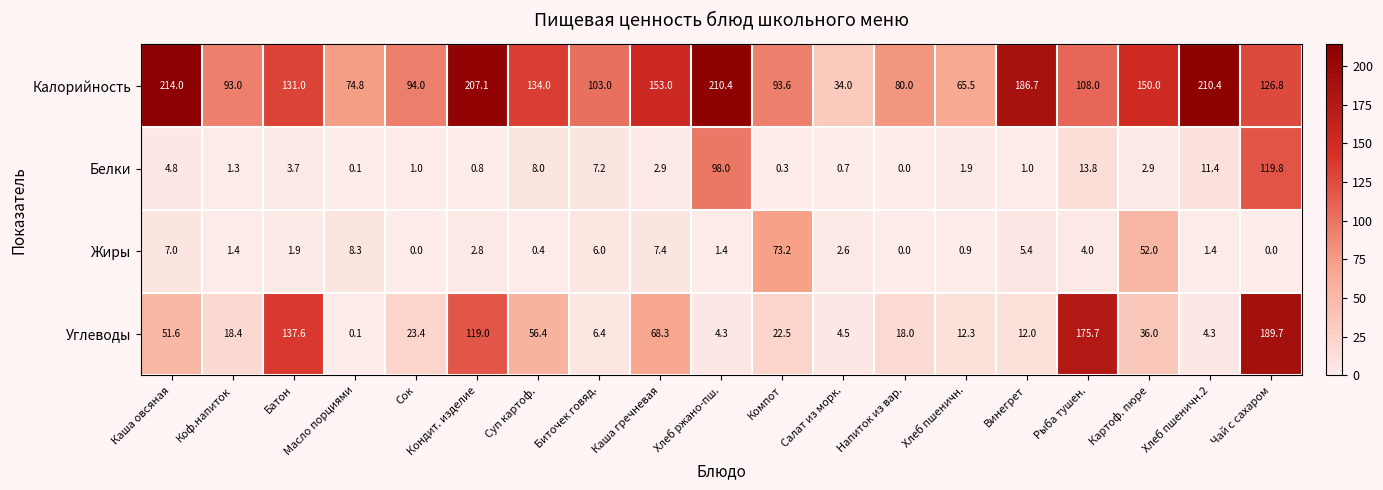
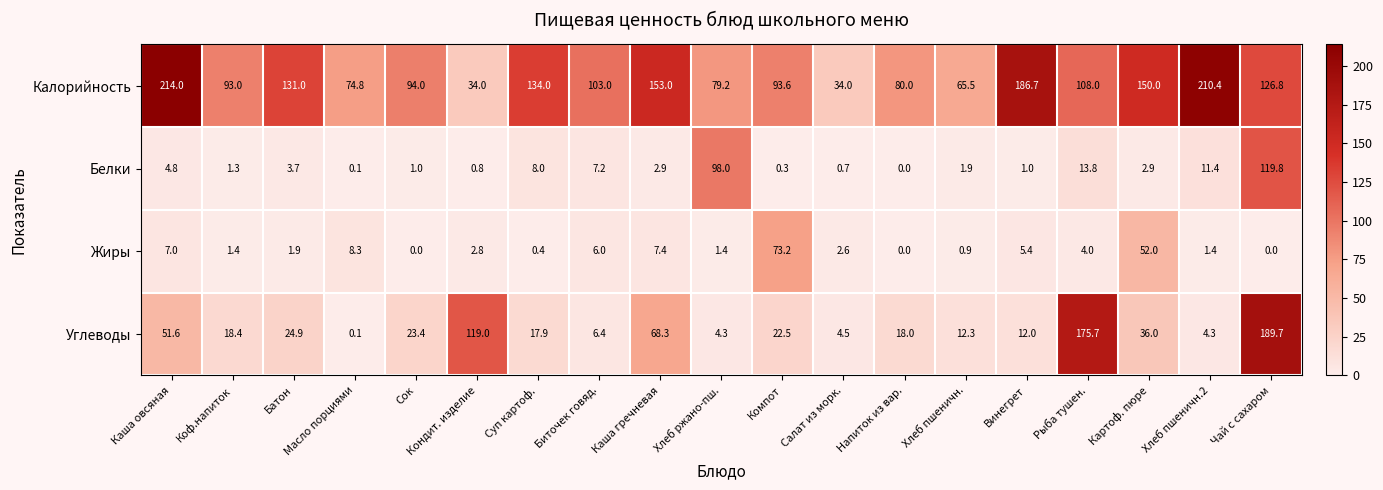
Калорийность, Кондит. изделие: 207.1 -> 34.0
Калорийность, Хлеб ржано-пш.: 210.4 -> 79.2
Углеводы, Батон: 137.6 -> 24.9
Углеводы, Суп картоф.: 56.4 -> 17.9
